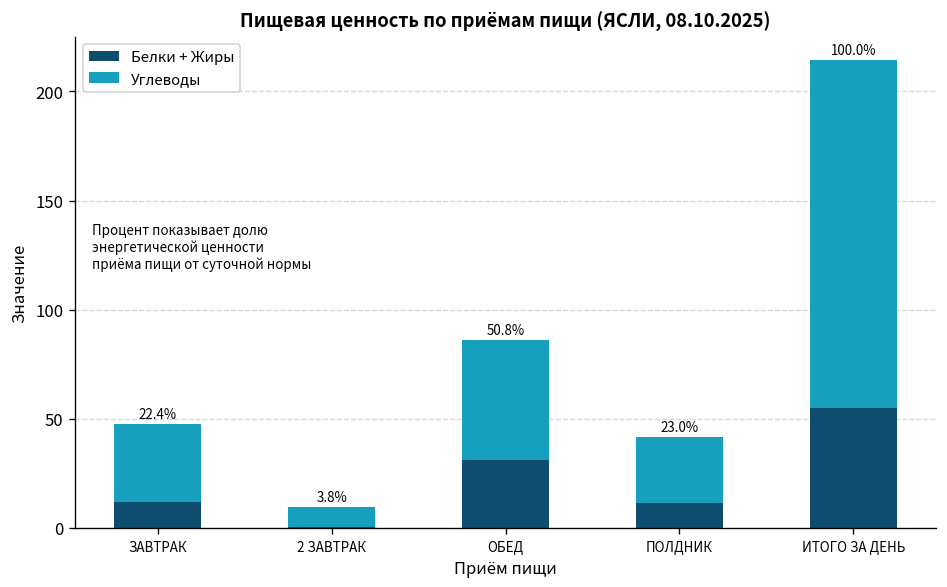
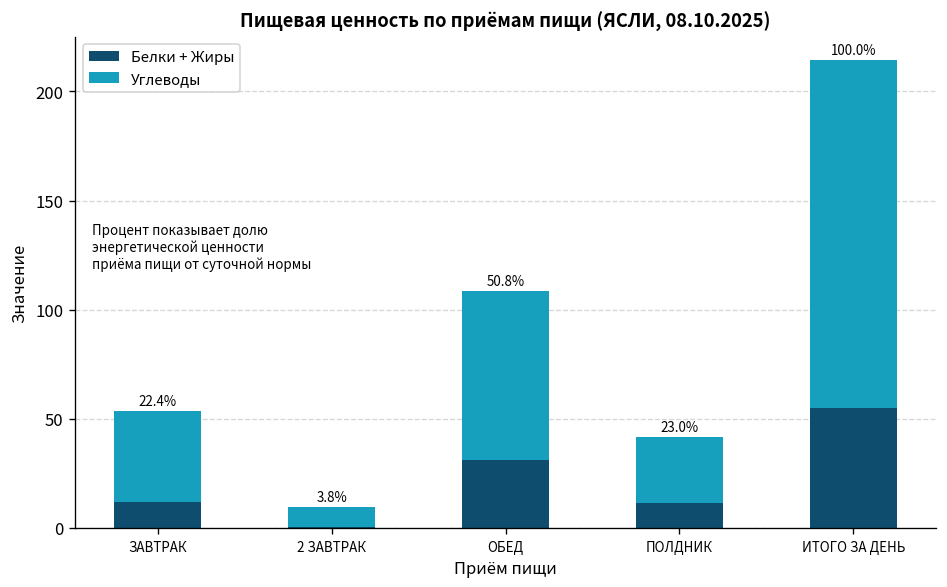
Углеводы, ЗАВТРАК: 36 -> 42
Углеводы, ОБЕД: 55 -> 77
